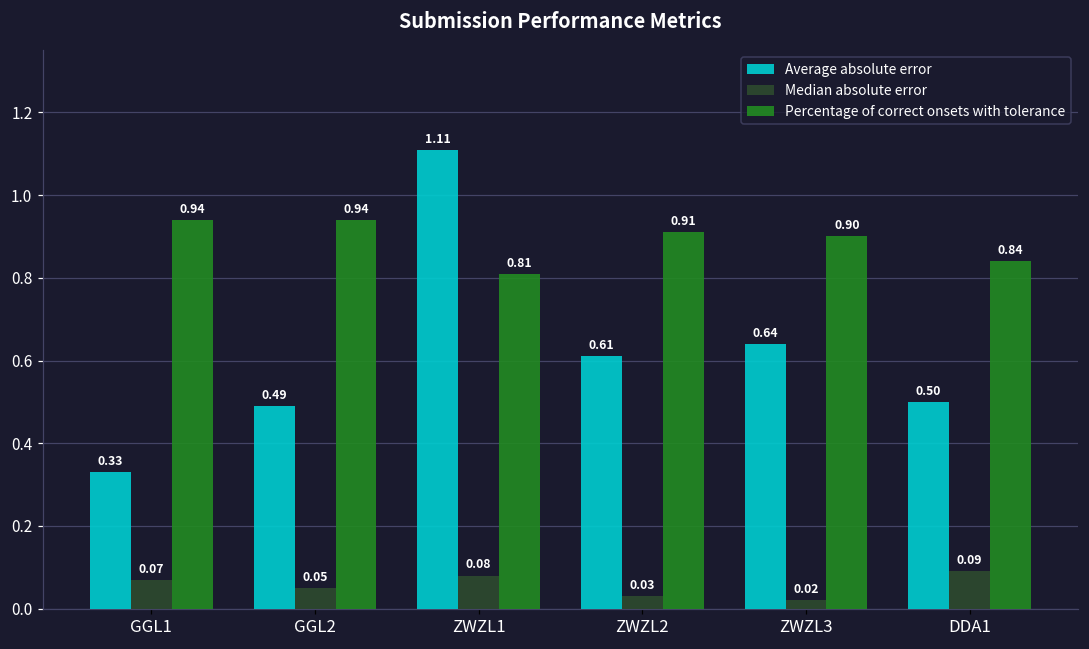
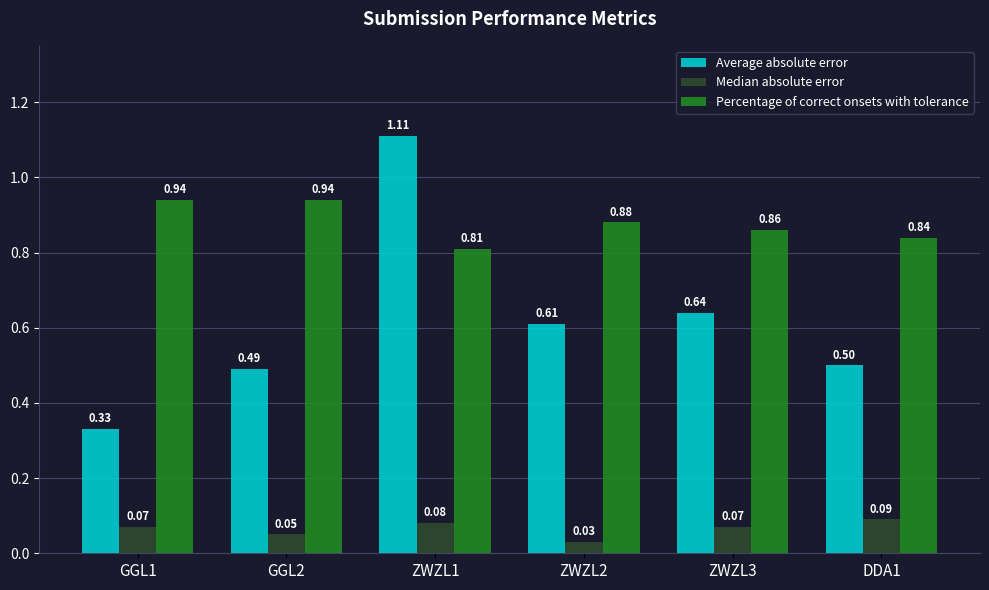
Percentage of correct onsets with tolerance, ZWZL2: 0.91 -> 0.88
Median absolute error, ZWZL3: 0.02 -> 0.07
Percentage of correct onsets with tolerance, ZWZL3: 0.90 -> 0.86
